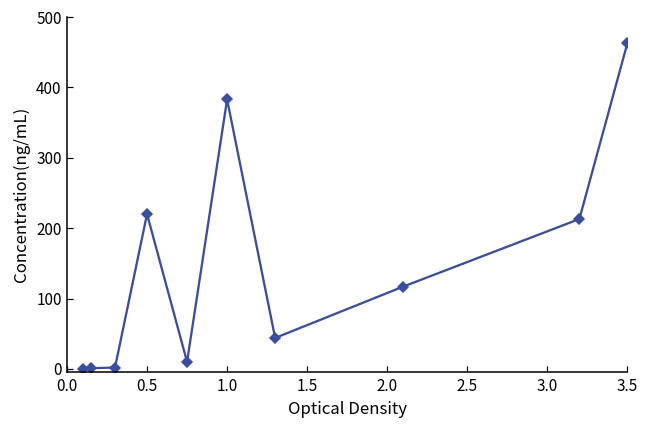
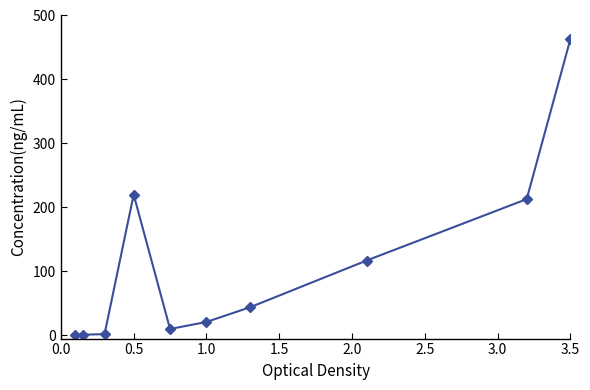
1.0: 380 -> 20
